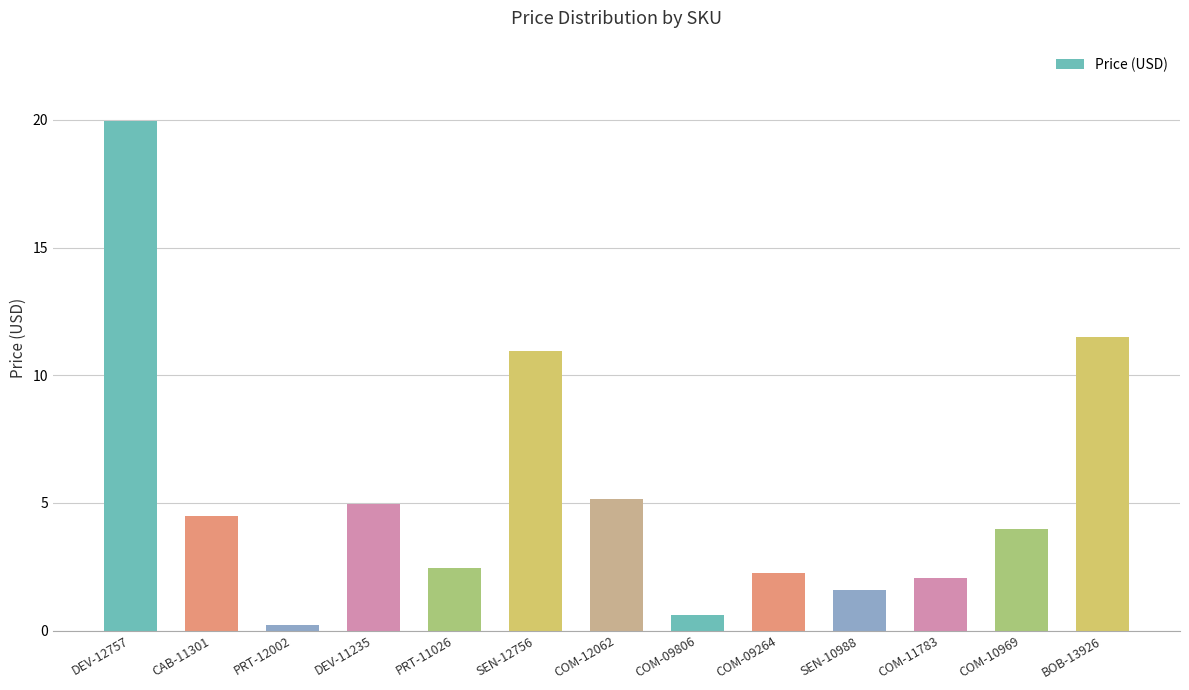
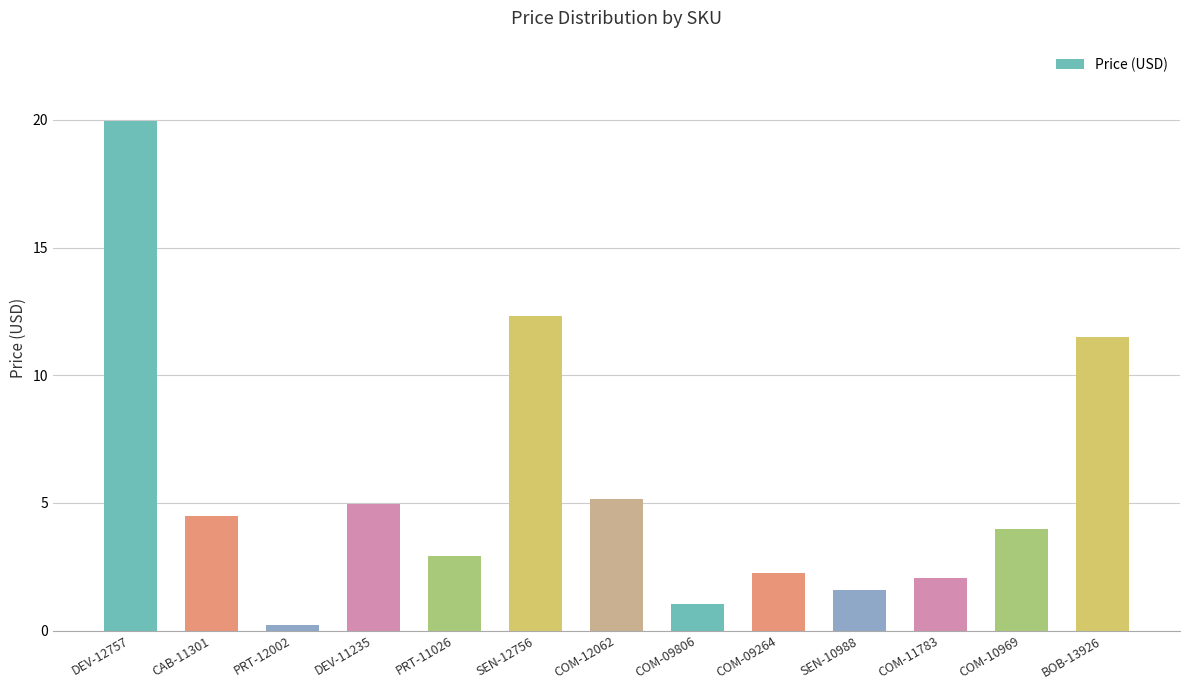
PRT-11026: 2.5 -> 2.9
SEN-12756: 11.0 -> 12.3
COM-09806: 0.6 -> 1.1
